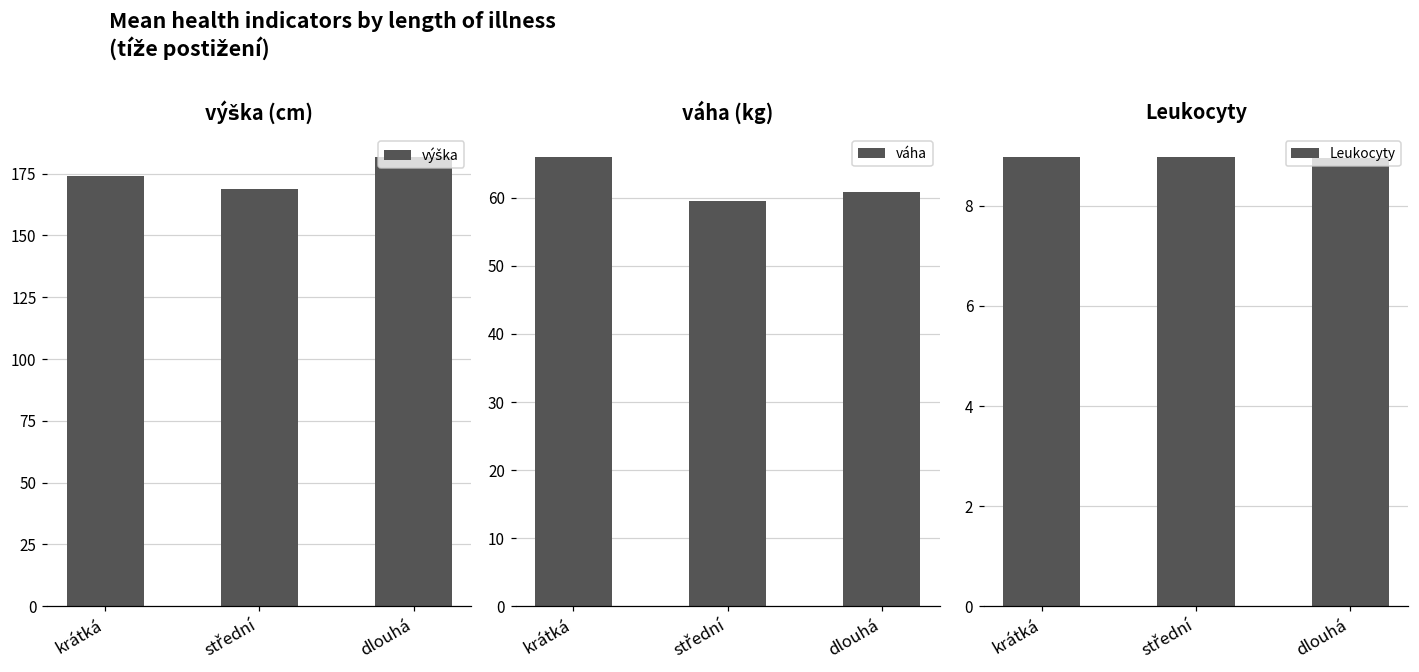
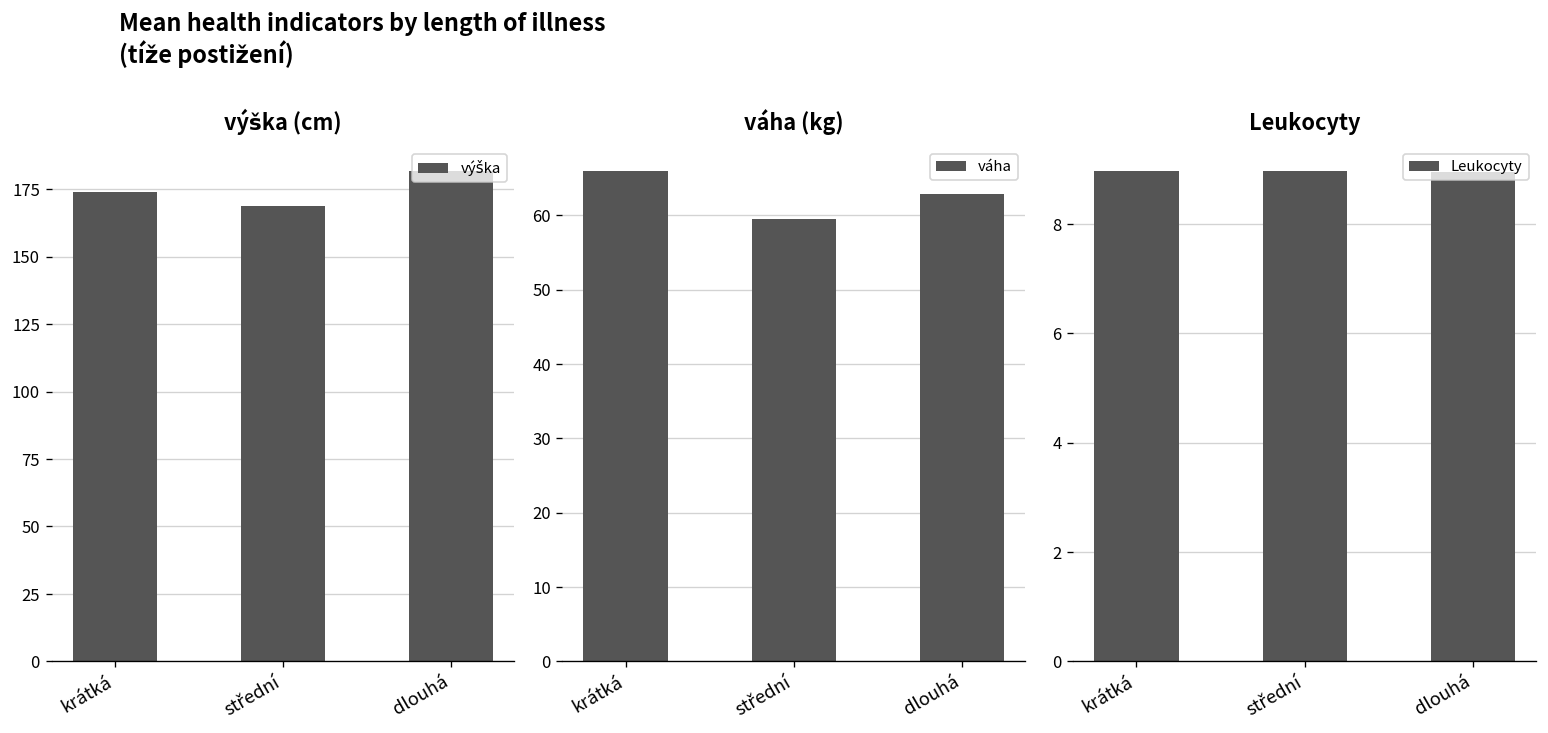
váha (kg), dlouhá: 61 -> 63
